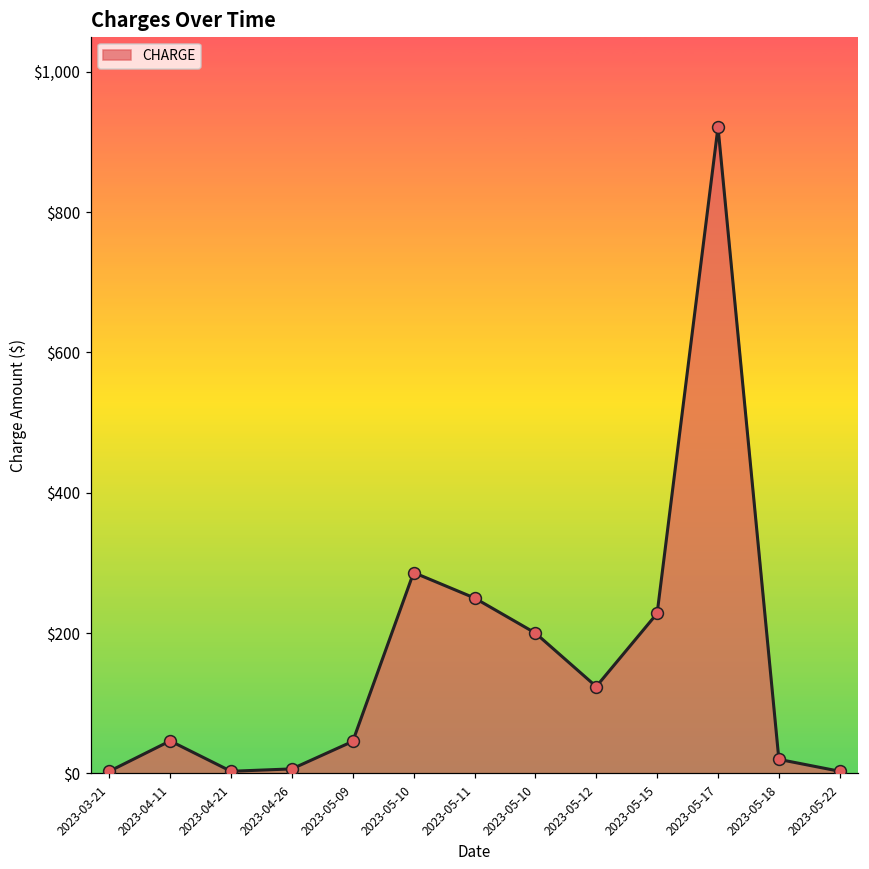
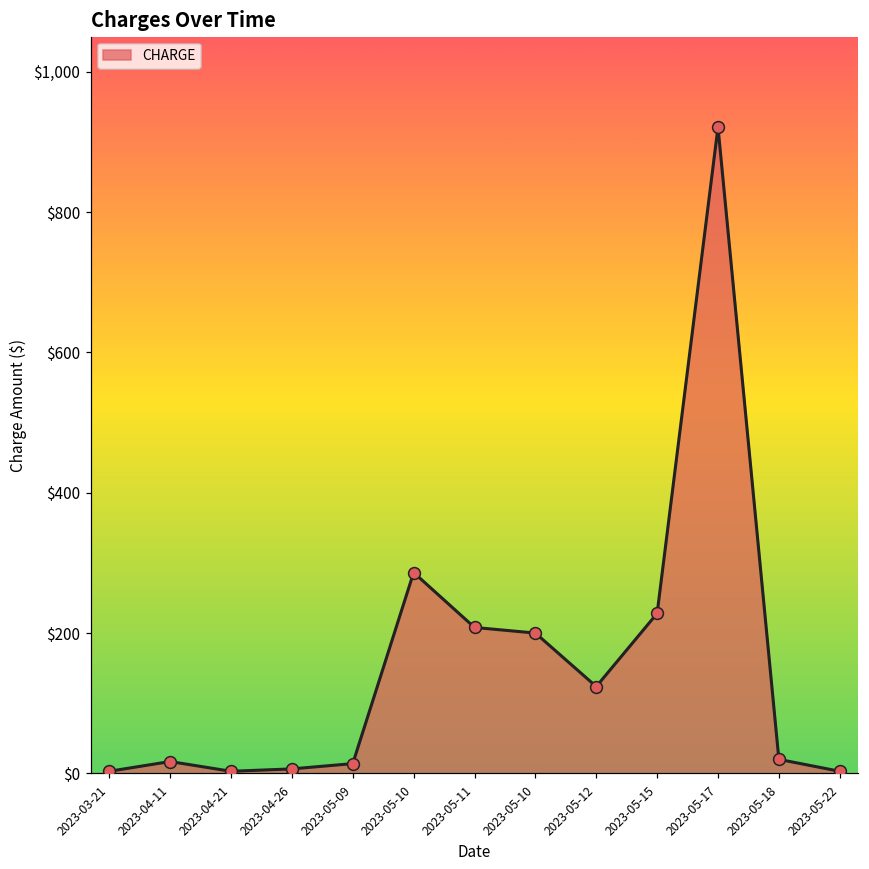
2023-04-11: $50 -> $20
2023-05-09: $50 -> $10
2023-05-11: $250 -> $210
